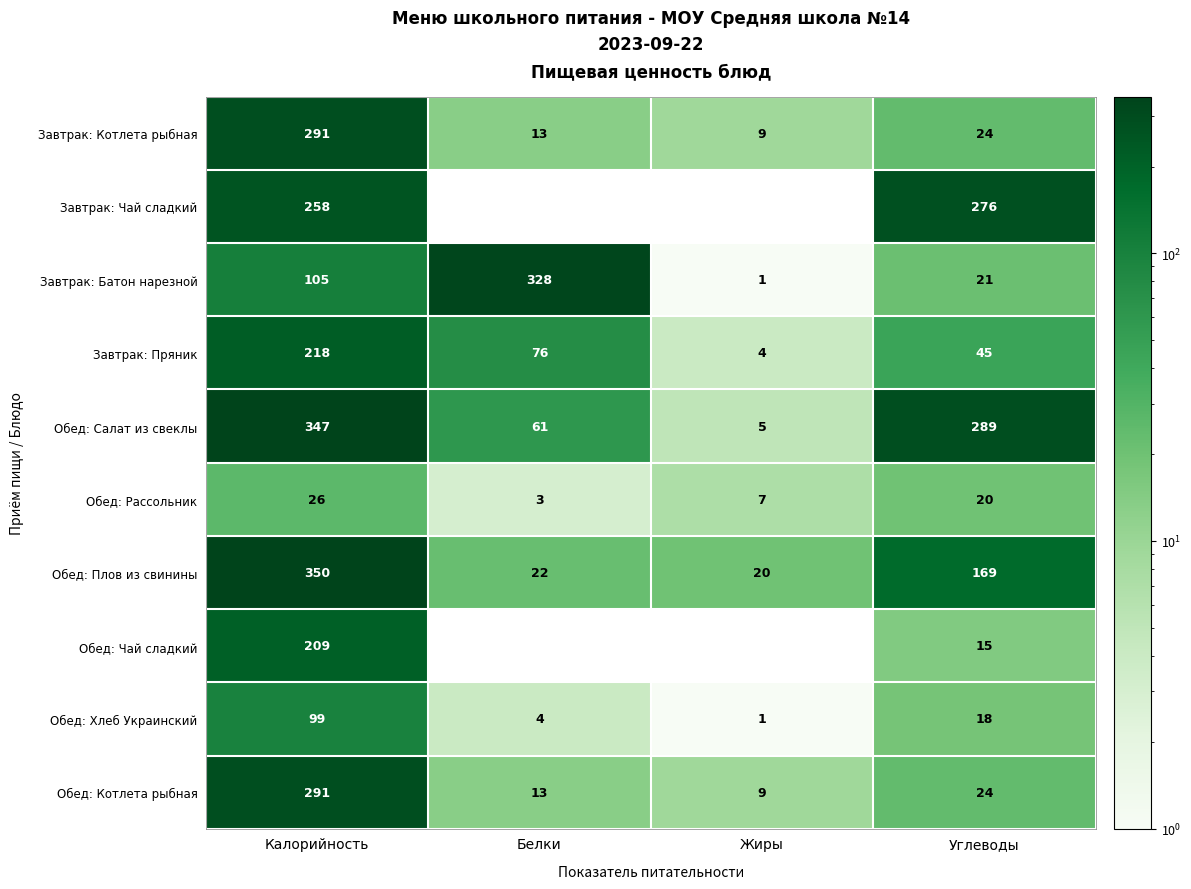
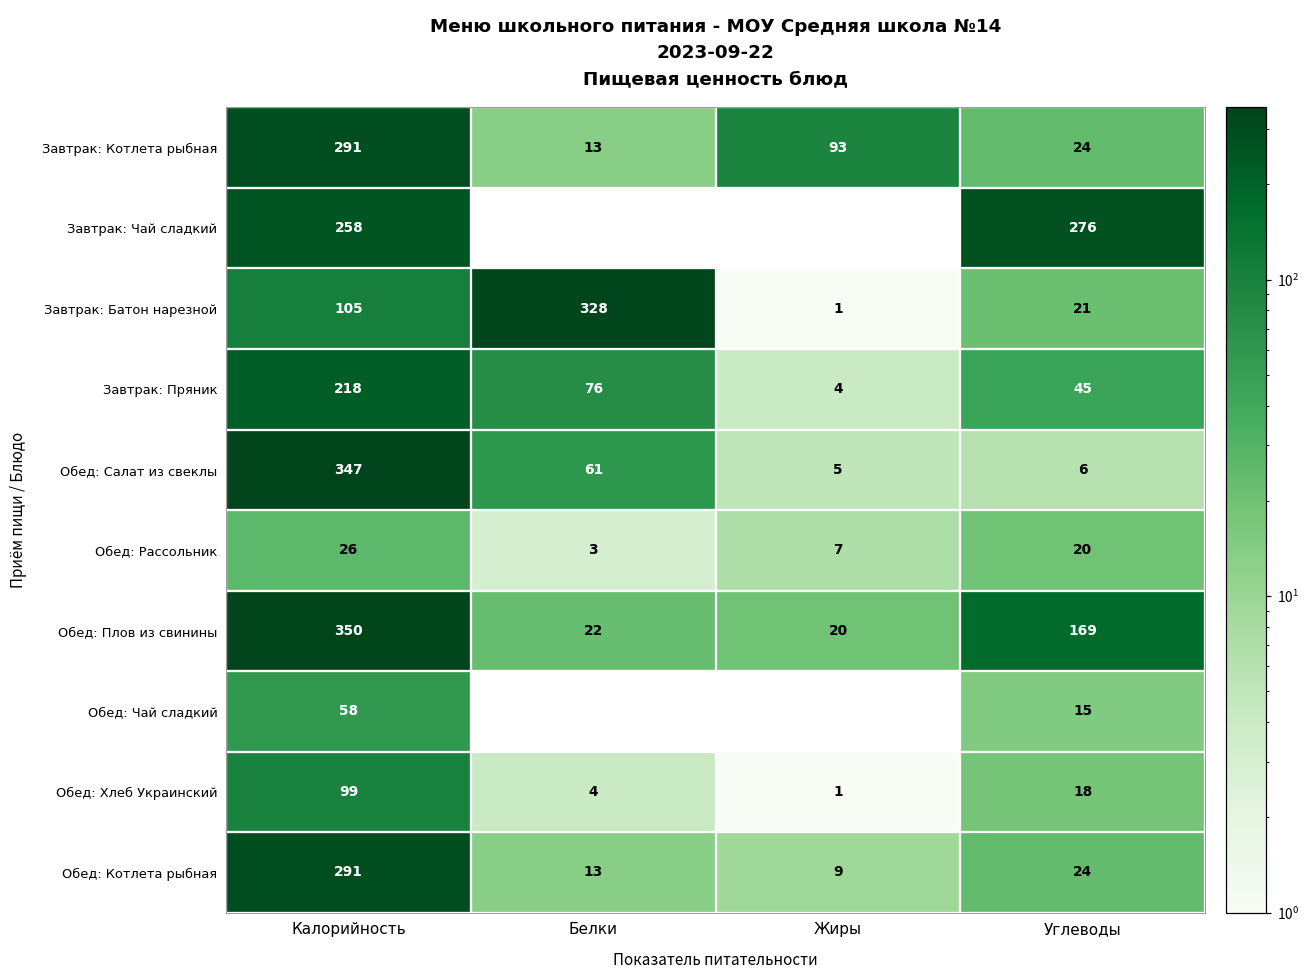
Завтрак: Котлета рыбная, Жиры: 9 -> 93
Обед: Салат из свеклы, Углеводы: 289 -> 6
Обед: Чай сладкий, Калорийность: 209 -> 58
